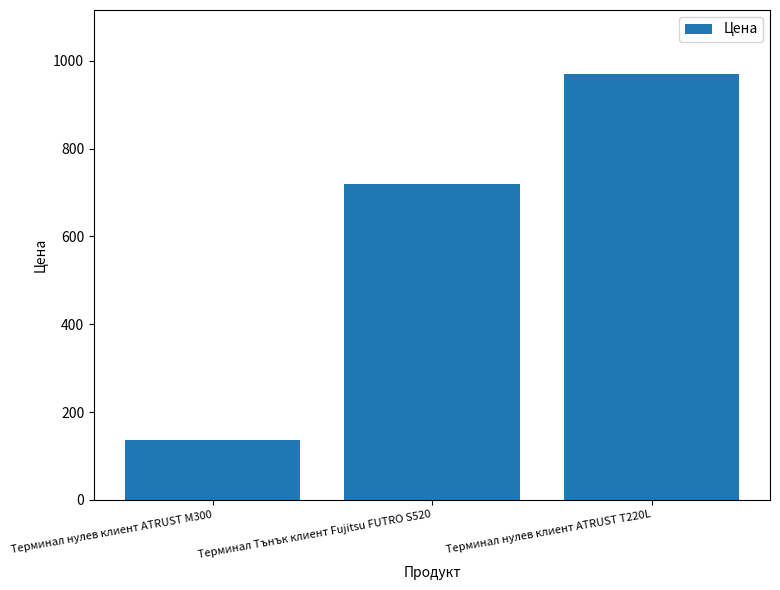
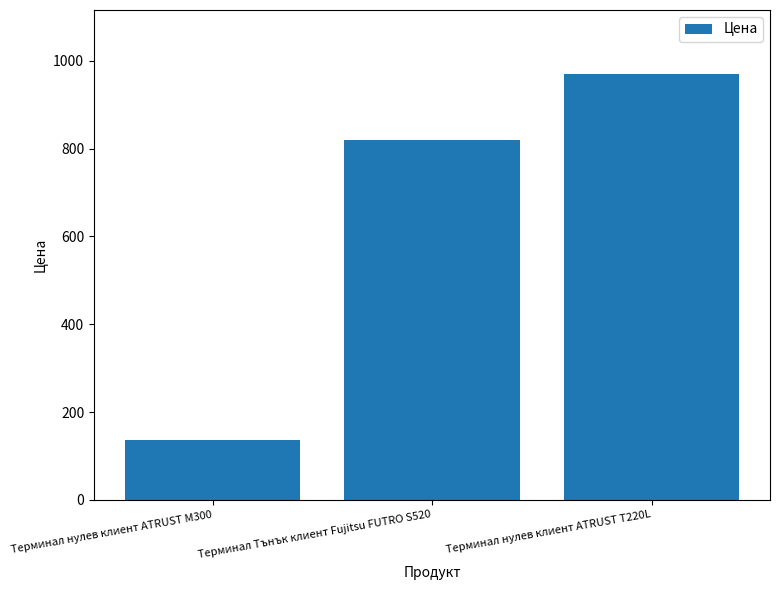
Терминал Тънък клиент Fujitsu FUTRO S520: 720 -> 820
